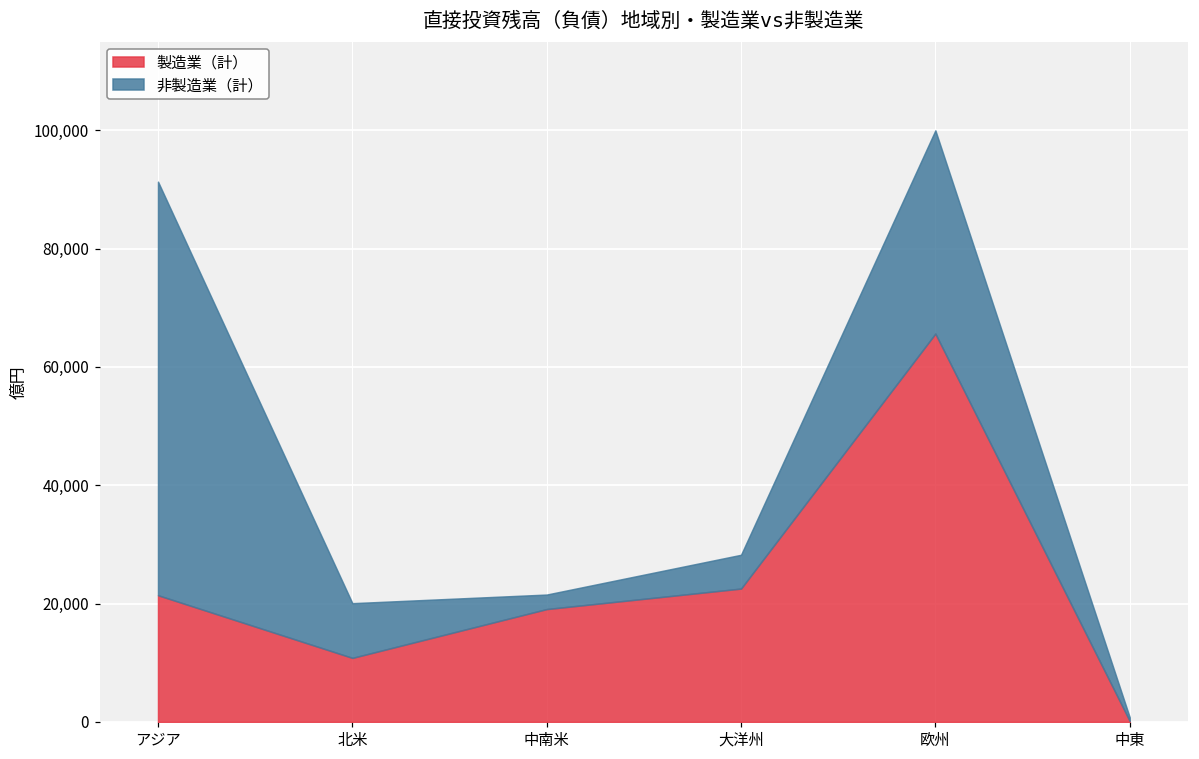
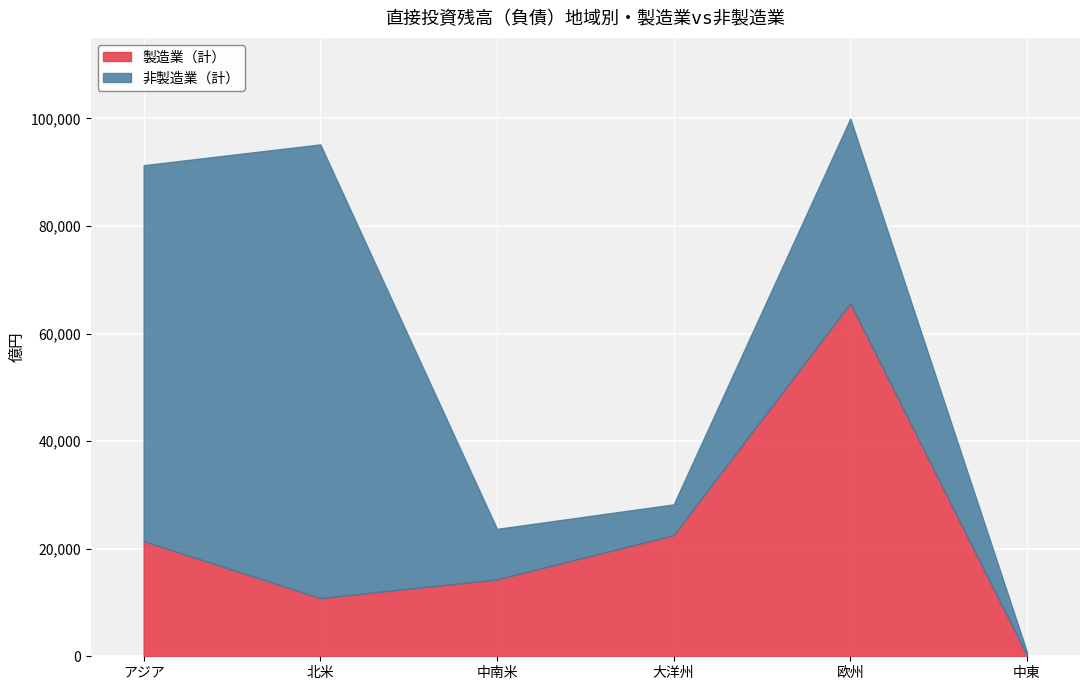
非製造業（計）, 北米: 9,000 -> 84,000
製造業（計）, 中南米: 19,000 -> 14,000
非製造業（計）, 中南米: 2,000 -> 9,000
